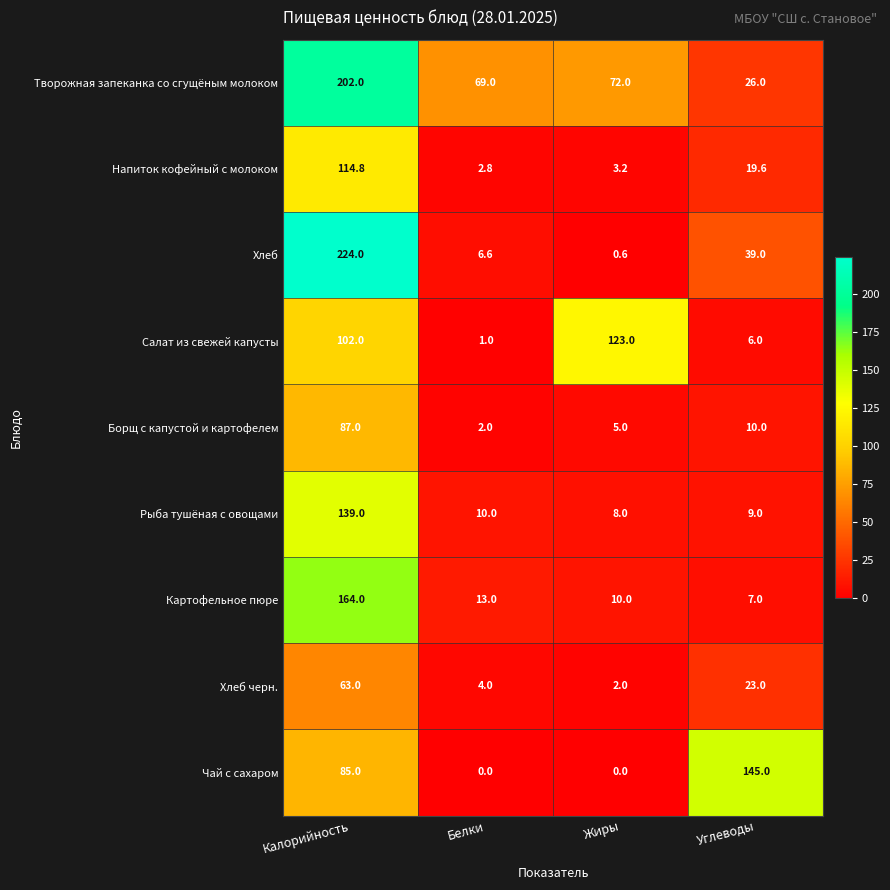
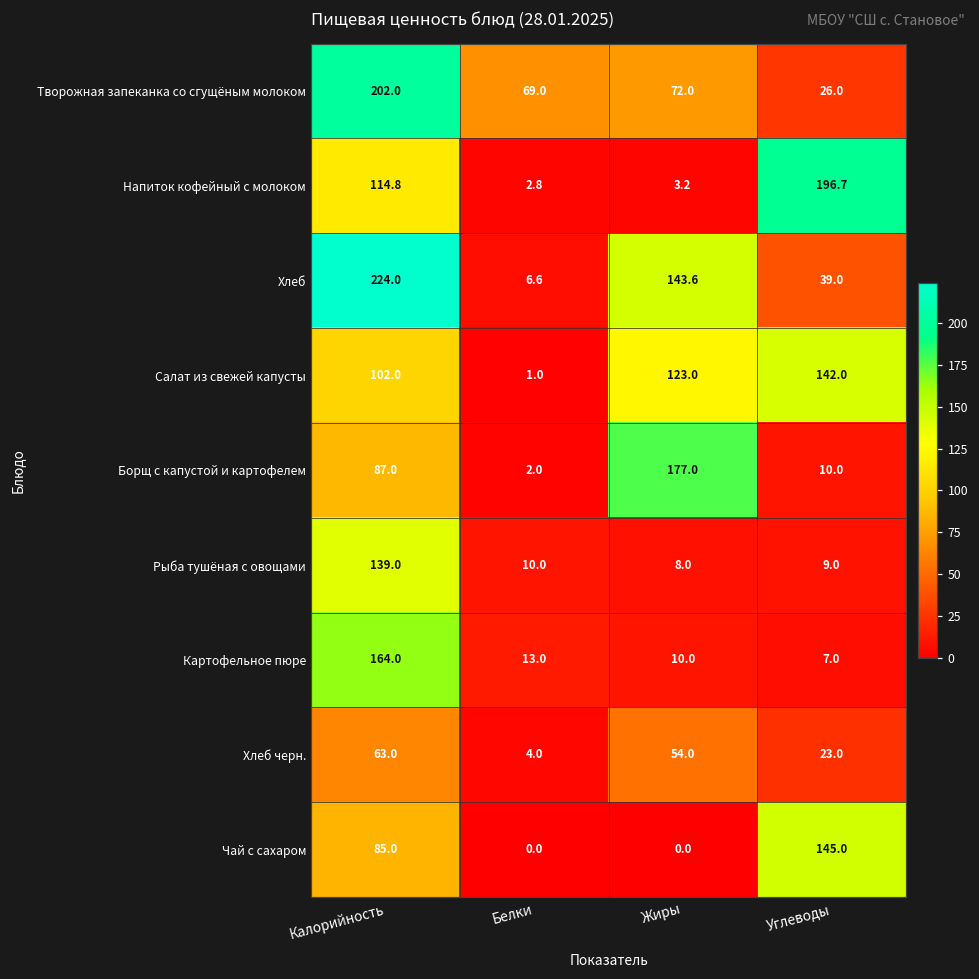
Напиток кофейный с молоком, Углеводы: 19.6 -> 196.7
Хлеб, Жиры: 0.6 -> 143.6
Салат из свежей капусты, Углеводы: 6.0 -> 142.0
Борщ с капустой и картофелем, Жиры: 5.0 -> 177.0
Хлеб черн., Жиры: 2.0 -> 54.0
